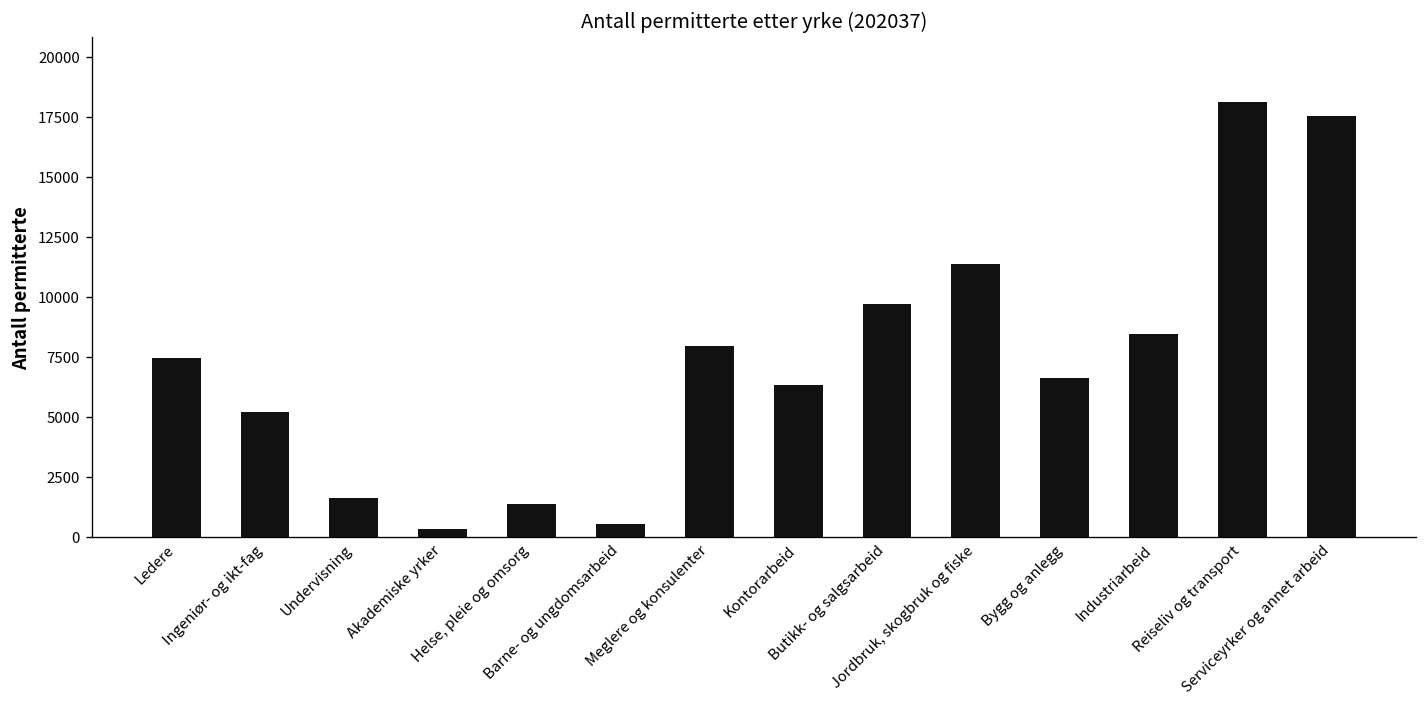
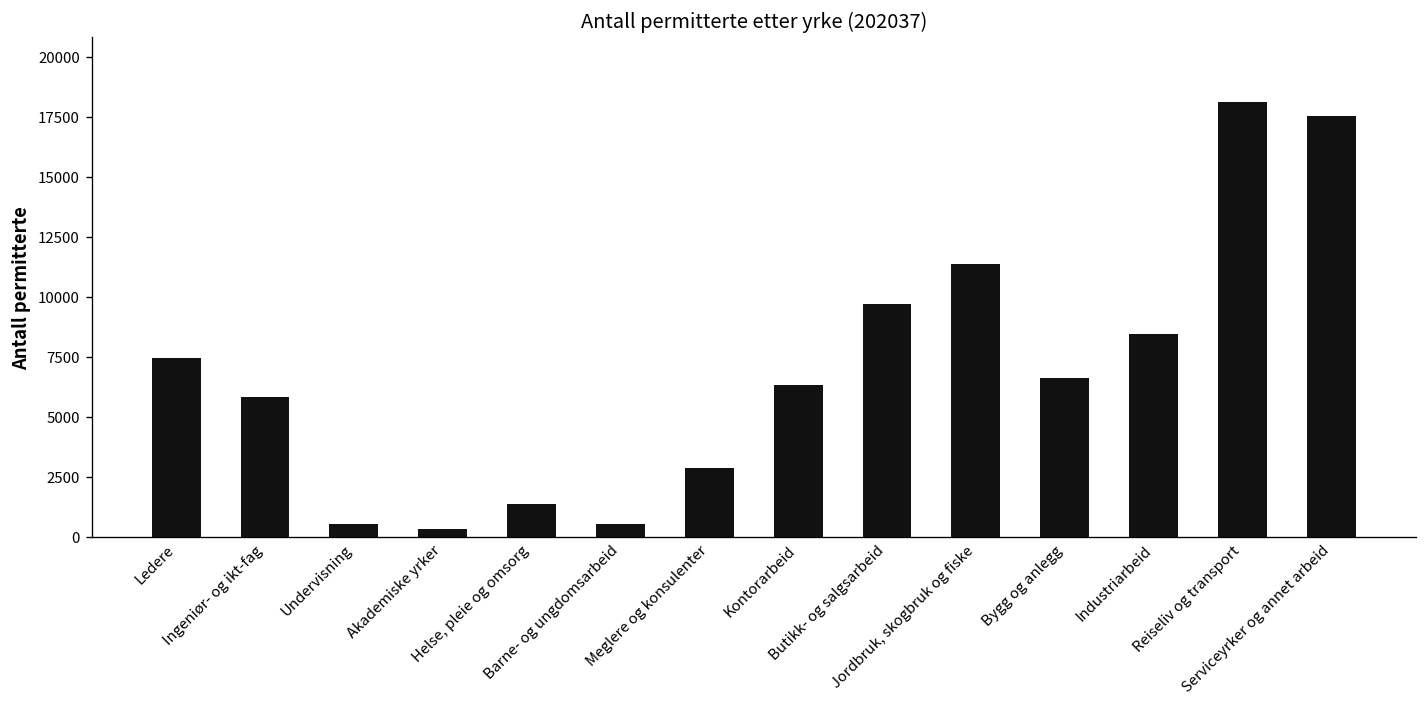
Ingeniør- og ikt-fag: 5200 -> 5800
Undervisning: 1600 -> 500
Meglere og konsulenter: 7900 -> 2900
